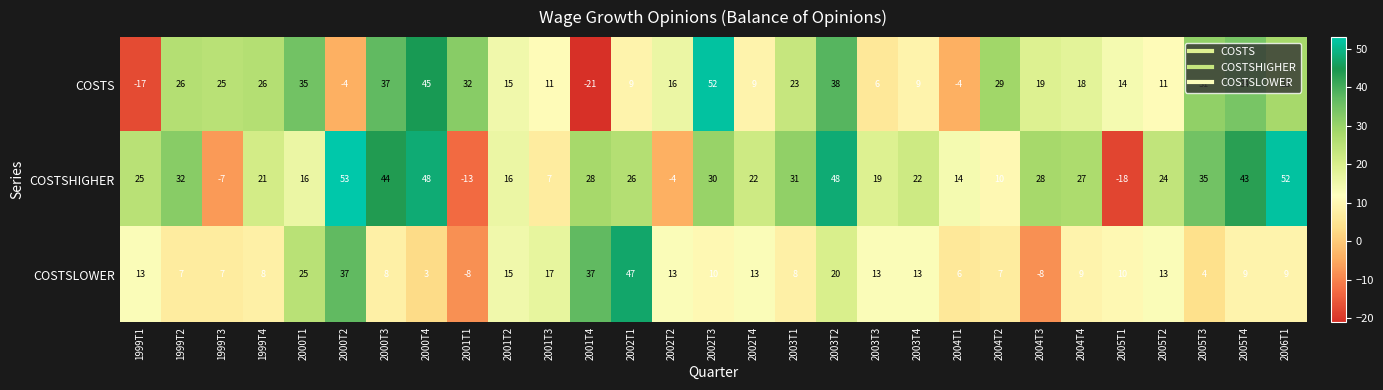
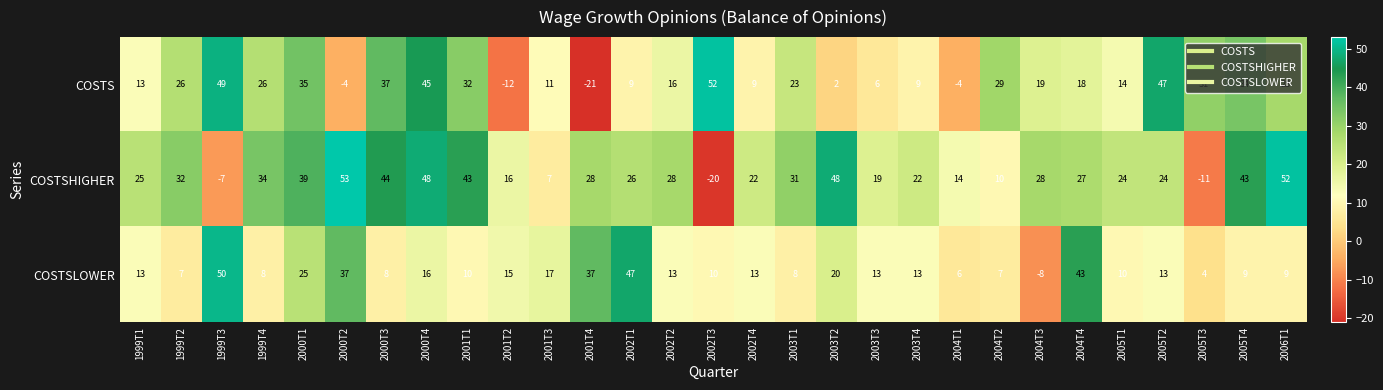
COSTS, 1999T1: -17 -> 13
COSTS, 1999T3: 25 -> 49
COSTS, 2001T2: 15 -> -12
COSTS, 2003T2: 38 -> 2
COSTS, 2005T2: 11 -> 47
COSTSHIGHER, 1999T4: 21 -> 34
COSTSHIGHER, 2000T1: 16 -> 39
COSTSHIGHER, 2001T1: -13 -> 43
COSTSHIGHER, 2002T2: -4 -> 28
COSTSHIGHER, 2002T3: 30 -> -20
COSTSHIGHER, 2005T1: -18 -> 24
COSTSHIGHER, 2005T3: 35 -> -11
COSTSLOWER, 1999T3: 7 -> 50
COSTSLOWER, 2000T4: 3 -> 16
COSTSLOWER, 2001T1: -8 -> 10
COSTSLOWER, 2004T4: 9 -> 43
